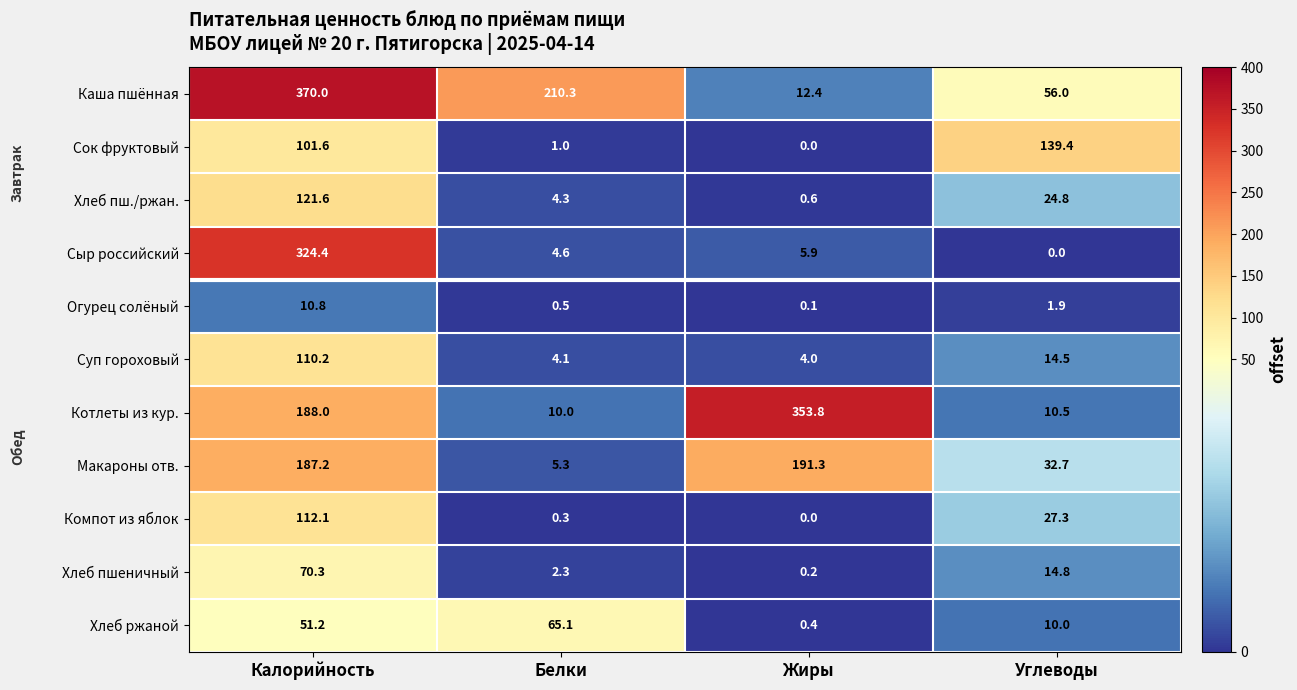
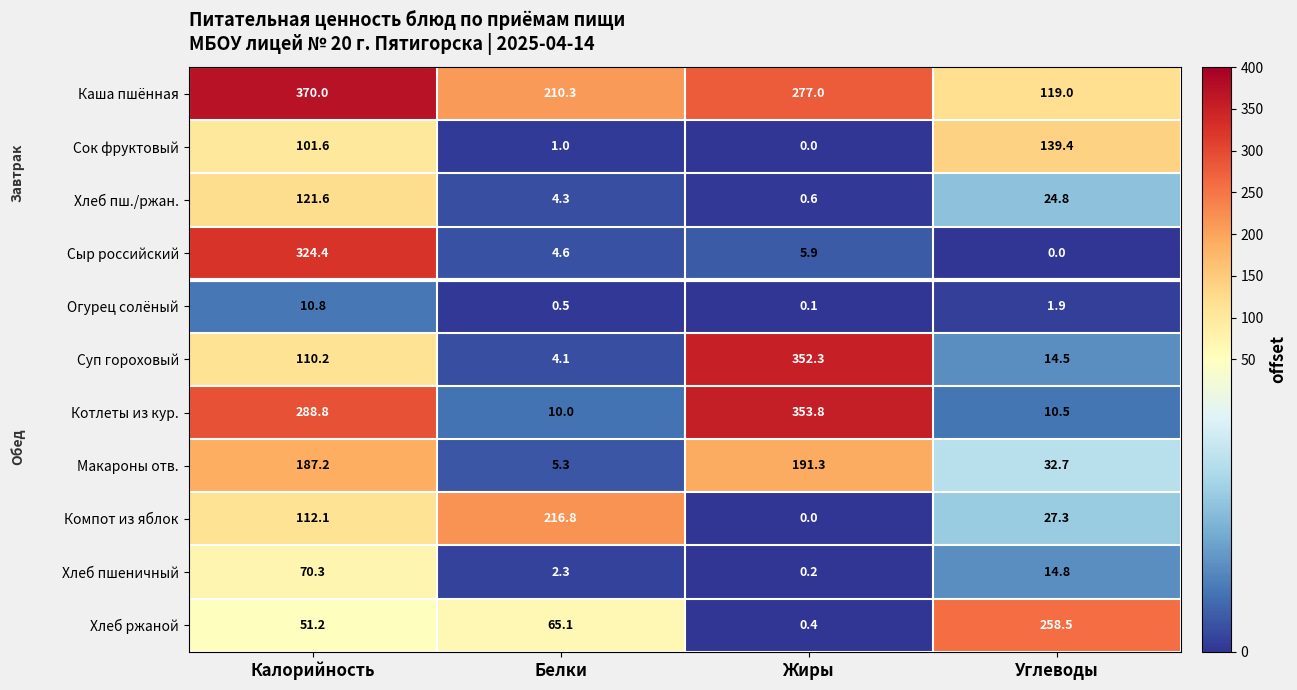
Каша пшённая, Жиры: 12.4 -> 277.0
Каша пшённая, Углеводы: 56.0 -> 119.0
Суп гороховый, Жиры: 4.0 -> 352.3
Котлеты из кур., Калорийность: 188.0 -> 288.8
Компот из яблок, Белки: 0.3 -> 216.8
Хлеб ржаной, Углеводы: 10.0 -> 258.5
